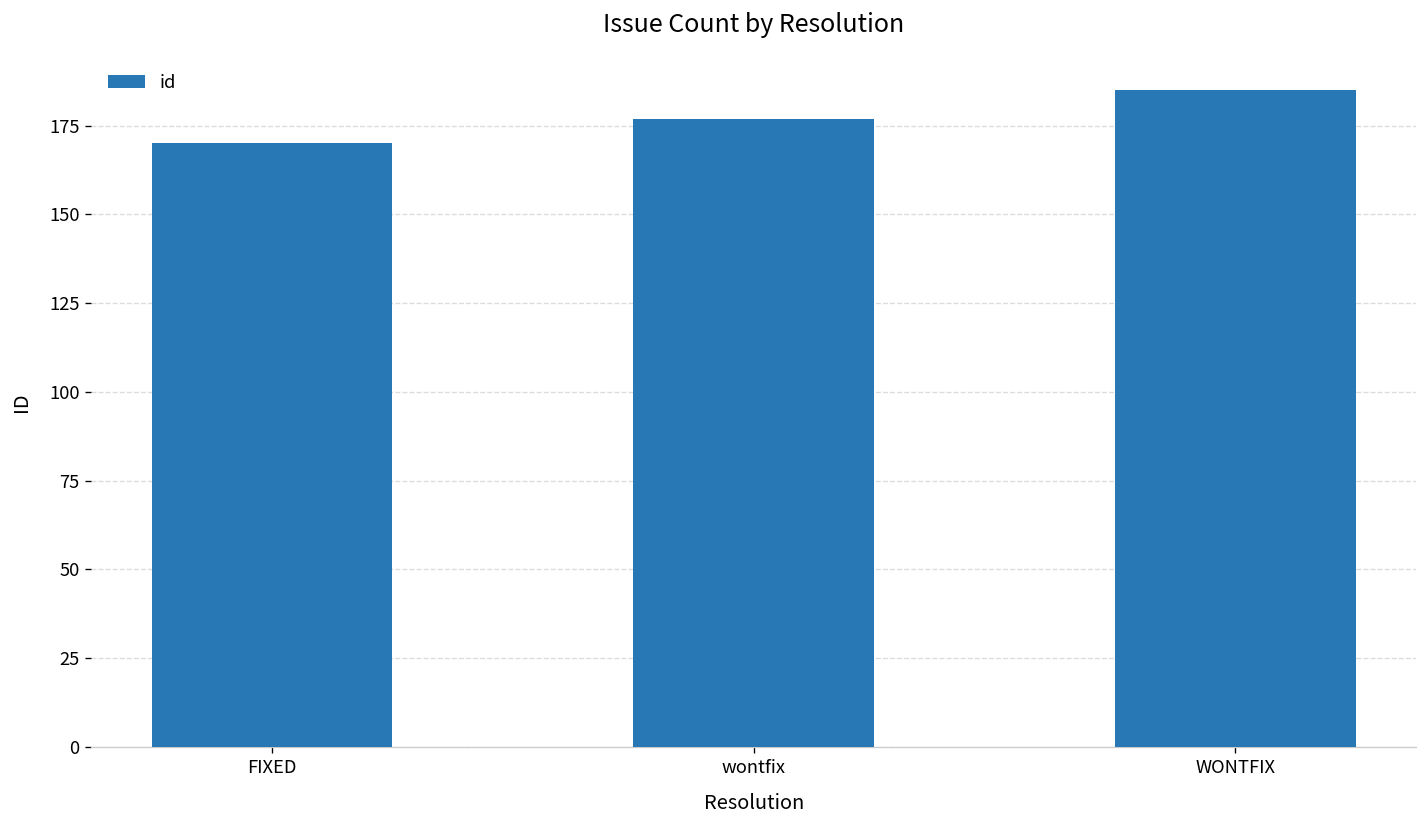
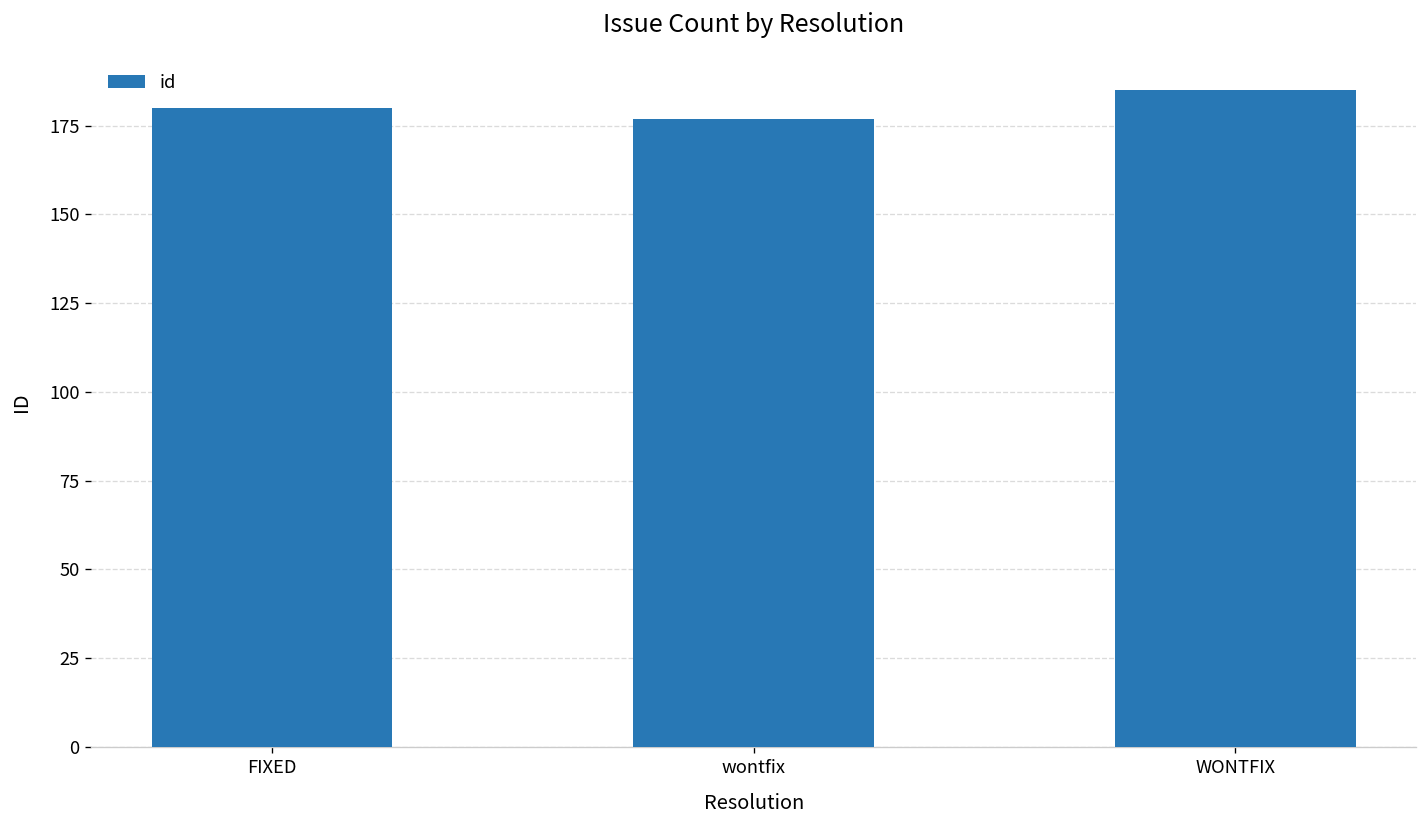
FIXED: 170 -> 180
